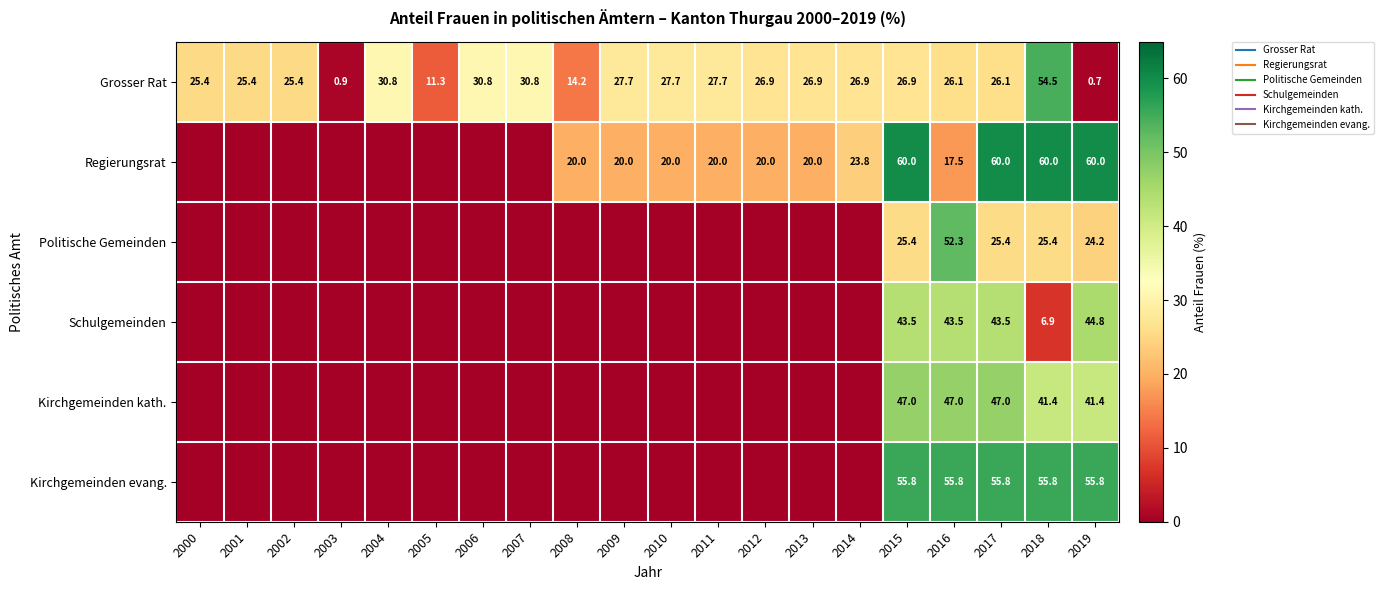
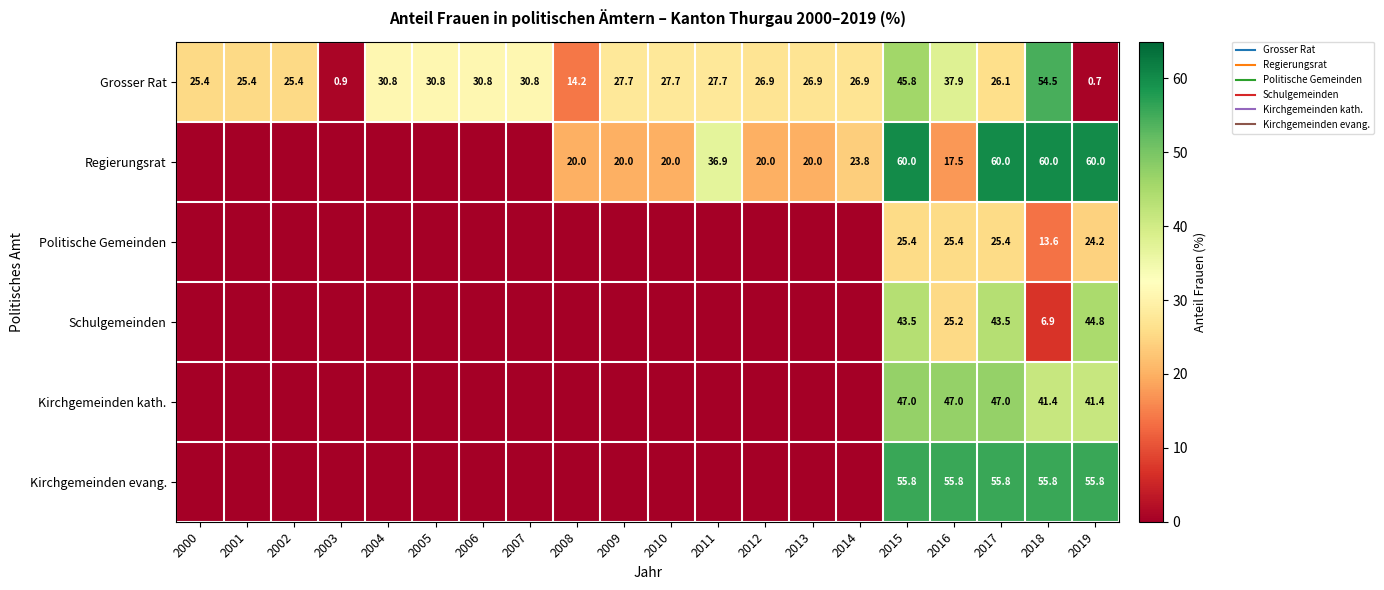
Grosser Rat, 2005: 11.3 -> 30.8
Grosser Rat, 2015: 26.9 -> 45.8
Grosser Rat, 2016: 26.1 -> 37.9
Regierungsrat, 2011: 20.0 -> 36.9
Politische Gemeinden, 2016: 52.3 -> 25.4
Politische Gemeinden, 2018: 25.4 -> 13.6
Schulgemeinden, 2016: 43.5 -> 25.2
